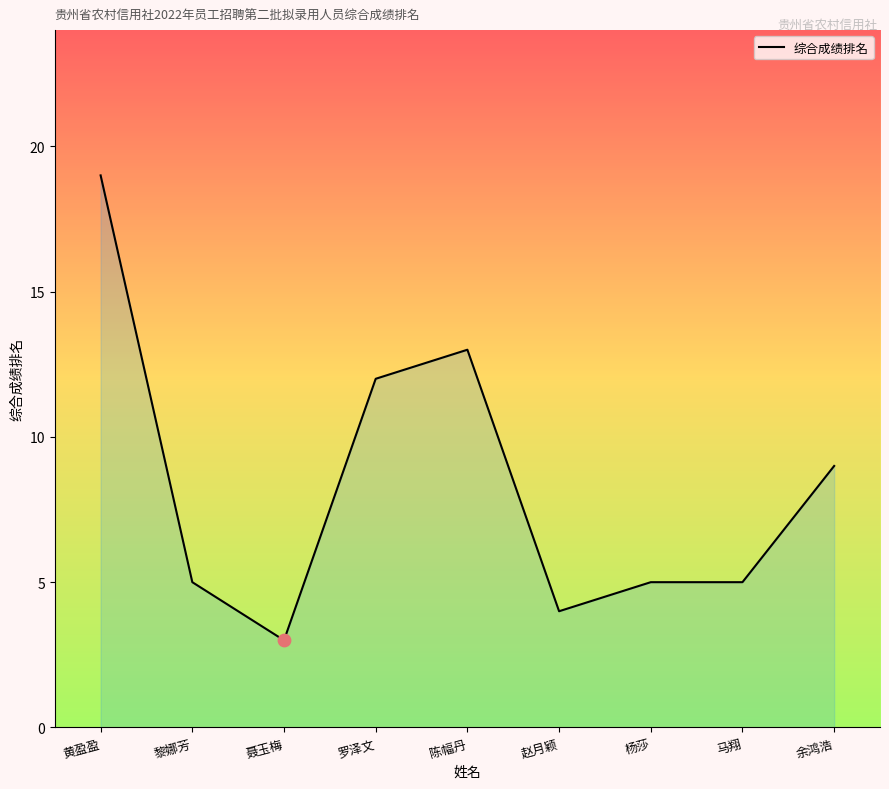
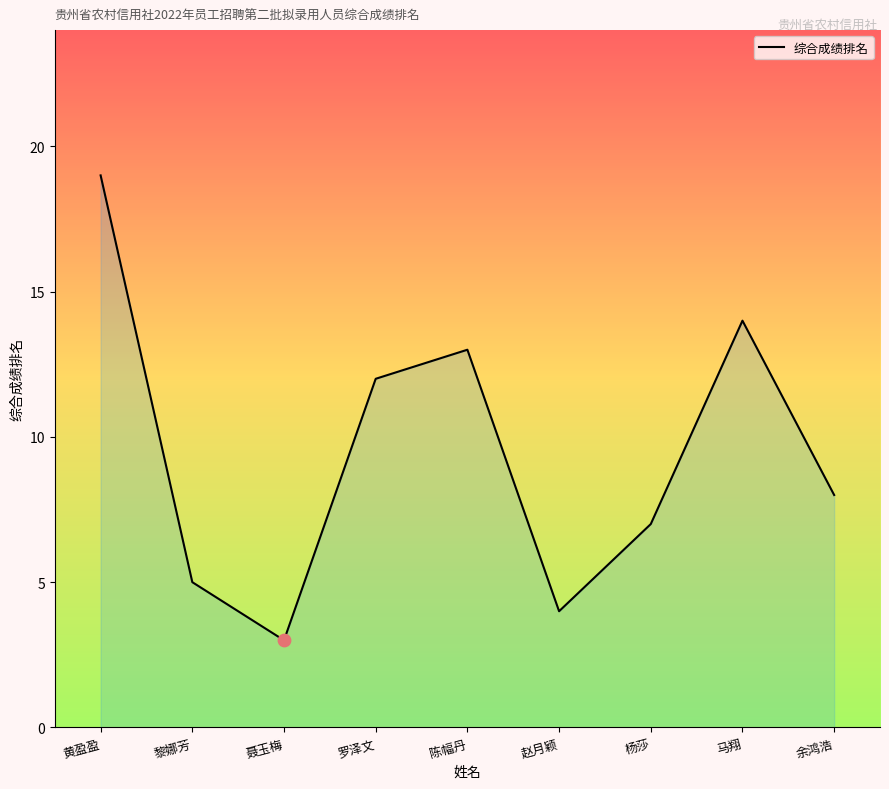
综合成绩排名, 杨莎: 5 -> 7
综合成绩排名, 马翔: 5 -> 14
综合成绩排名, 余鸿浩: 9 -> 8
